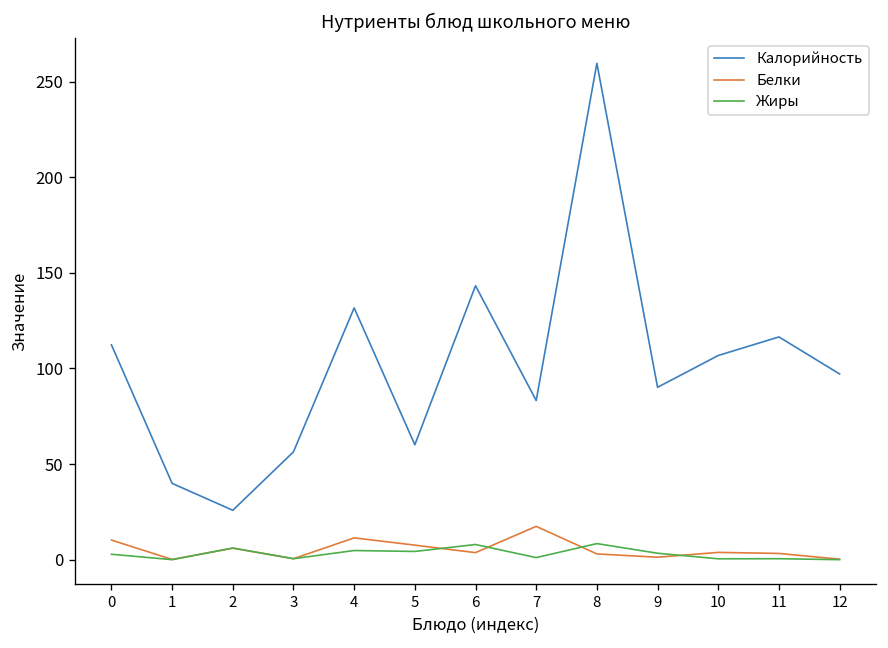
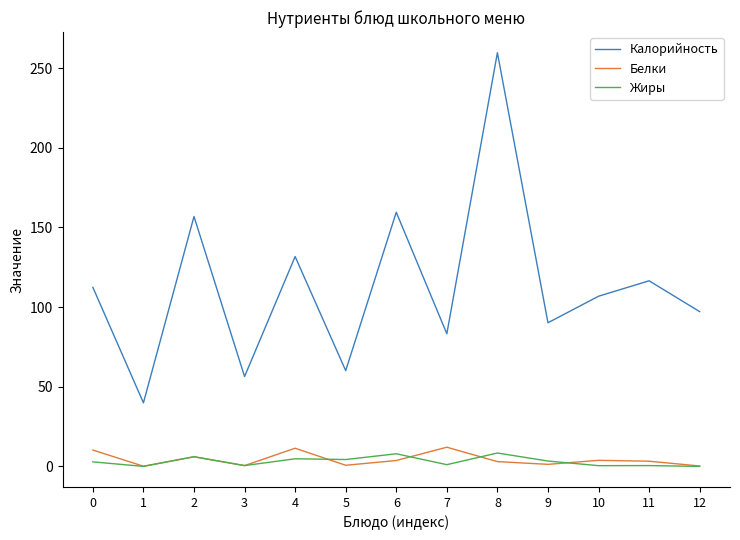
Калорийность, 2: 26 -> 157
Белки, 5: 8 -> 1
Калорийность, 6: 143 -> 160
Белки, 7: 17 -> 12
